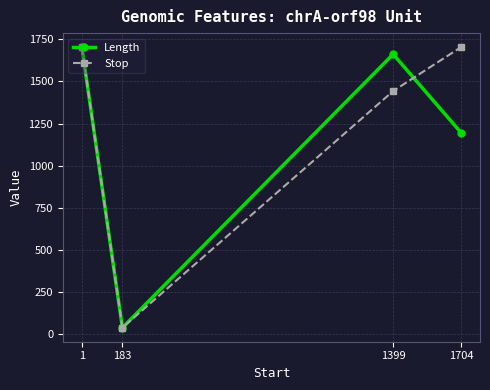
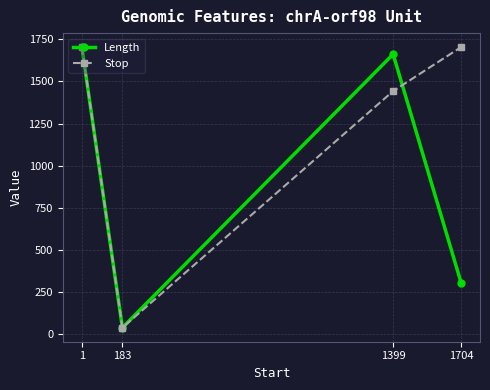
Length, 1704: 1200 -> 310
